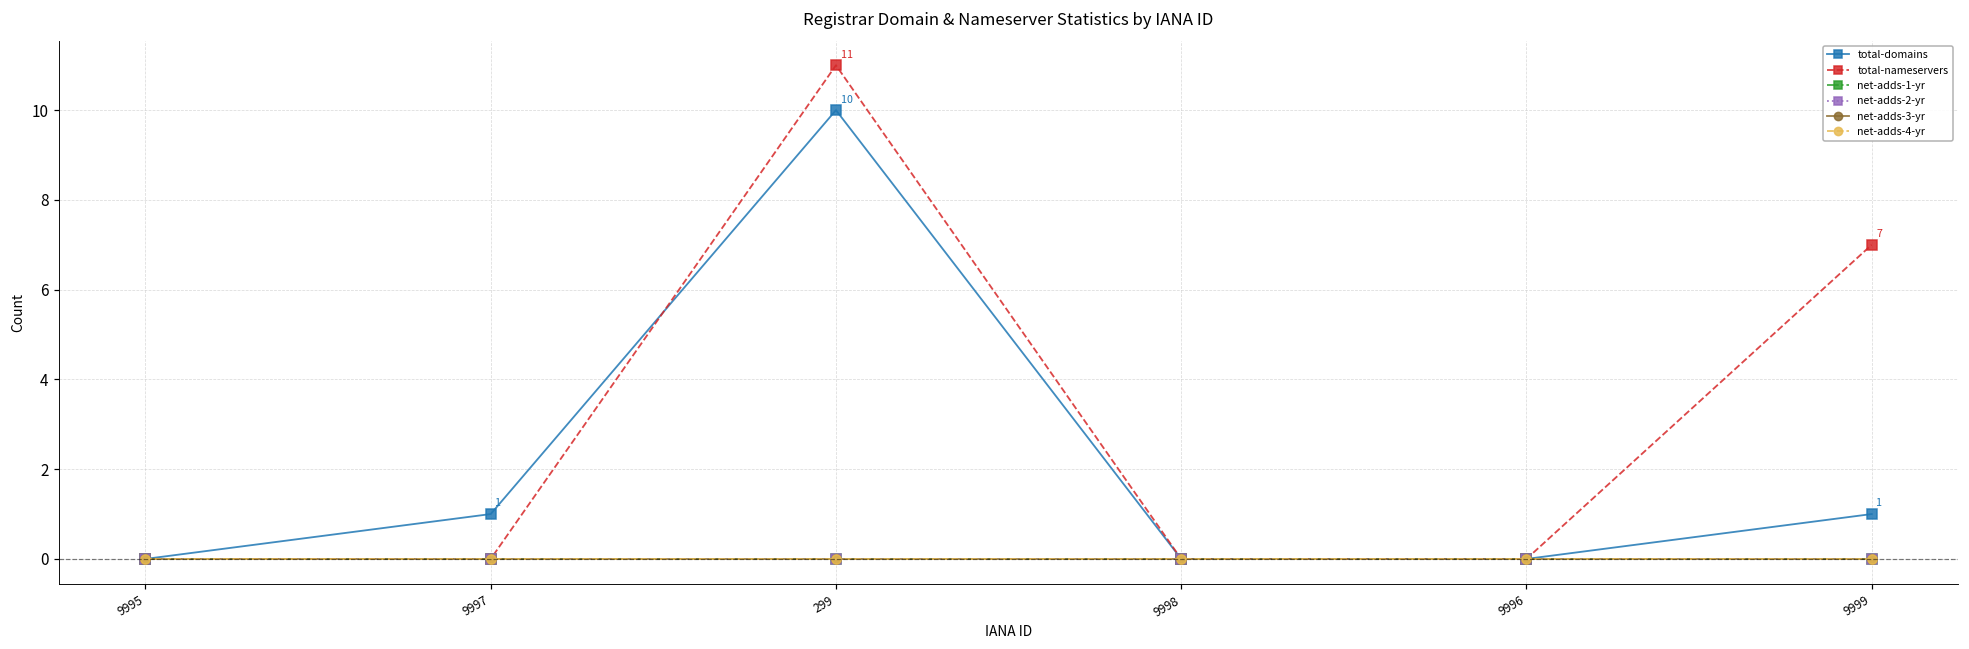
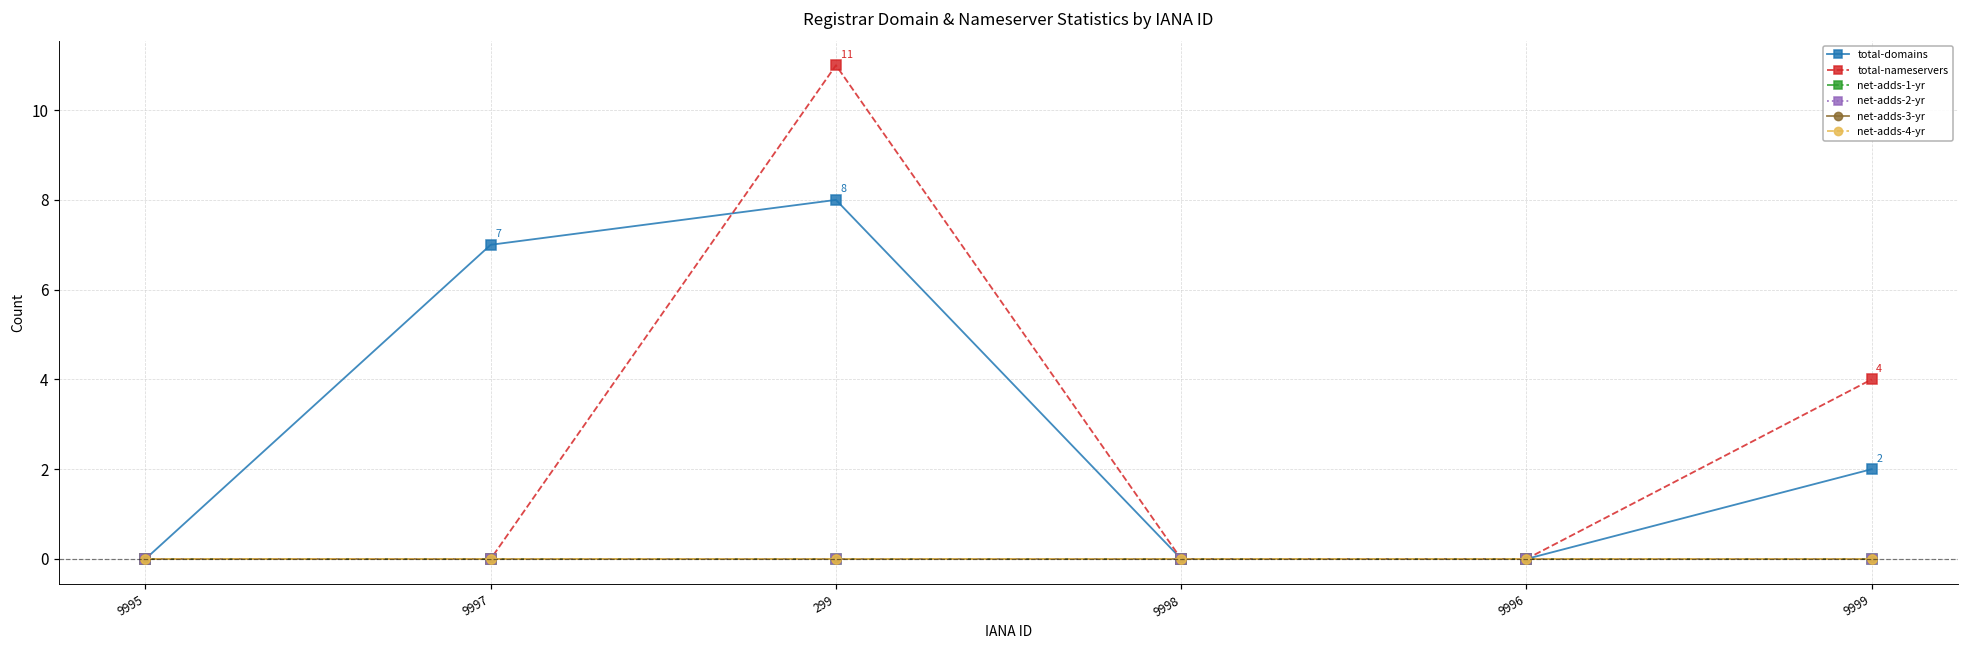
total-domains, 9997: 1 -> 7
total-domains, 299: 10 -> 8
total-domains, 9999: 1 -> 2
total-nameservers, 9999: 7 -> 4
